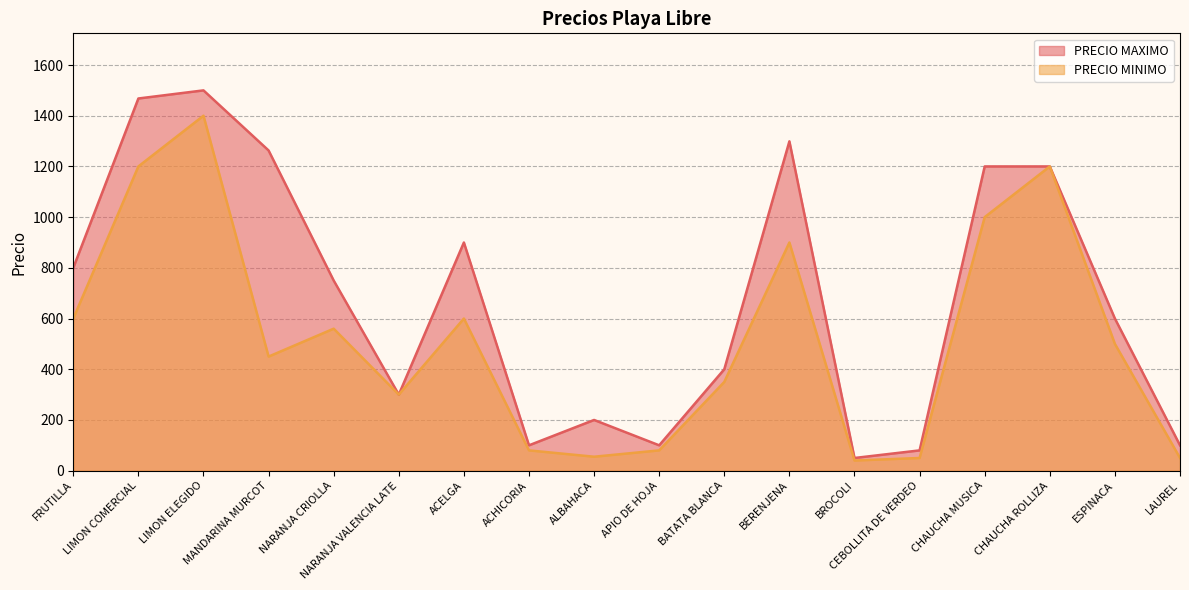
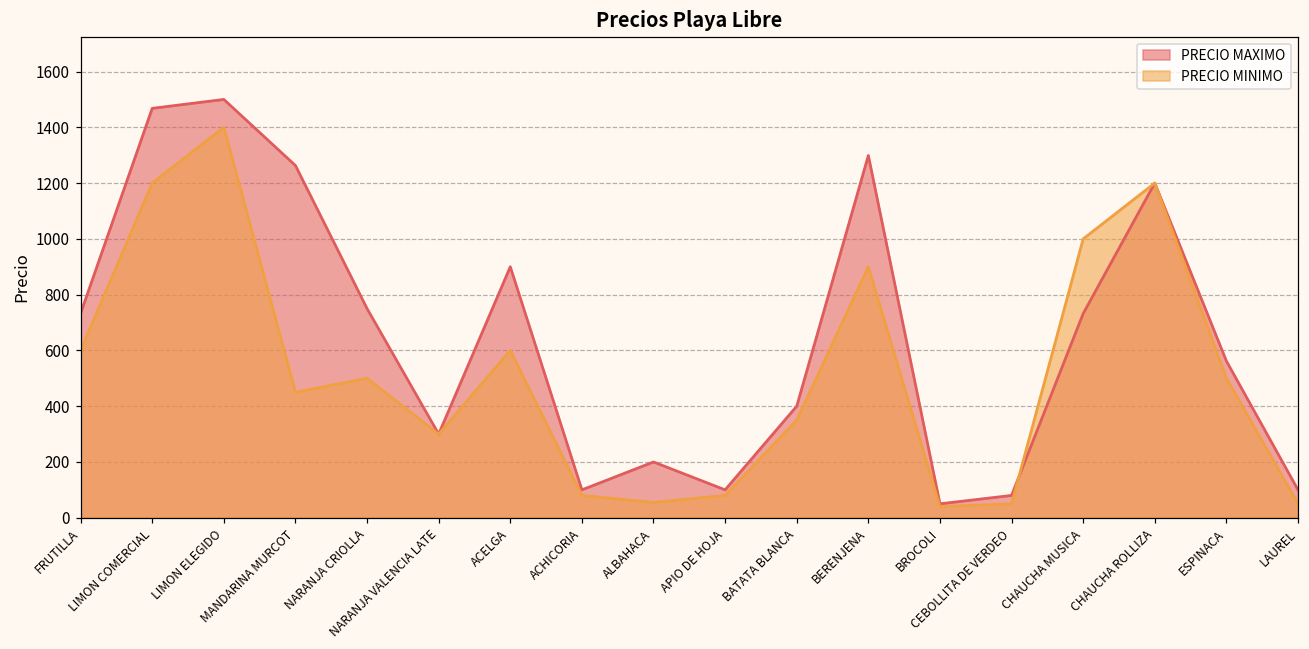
PRECIO MAXIMO, FRUTILLA: 800 -> 730
PRECIO MINIMO, NARANJA CRIOLLA: 560 -> 500
PRECIO MAXIMO, CHAUCHA MUSICA: 1200 -> 730
PRECIO MAXIMO, ESPINACA: 600 -> 560
